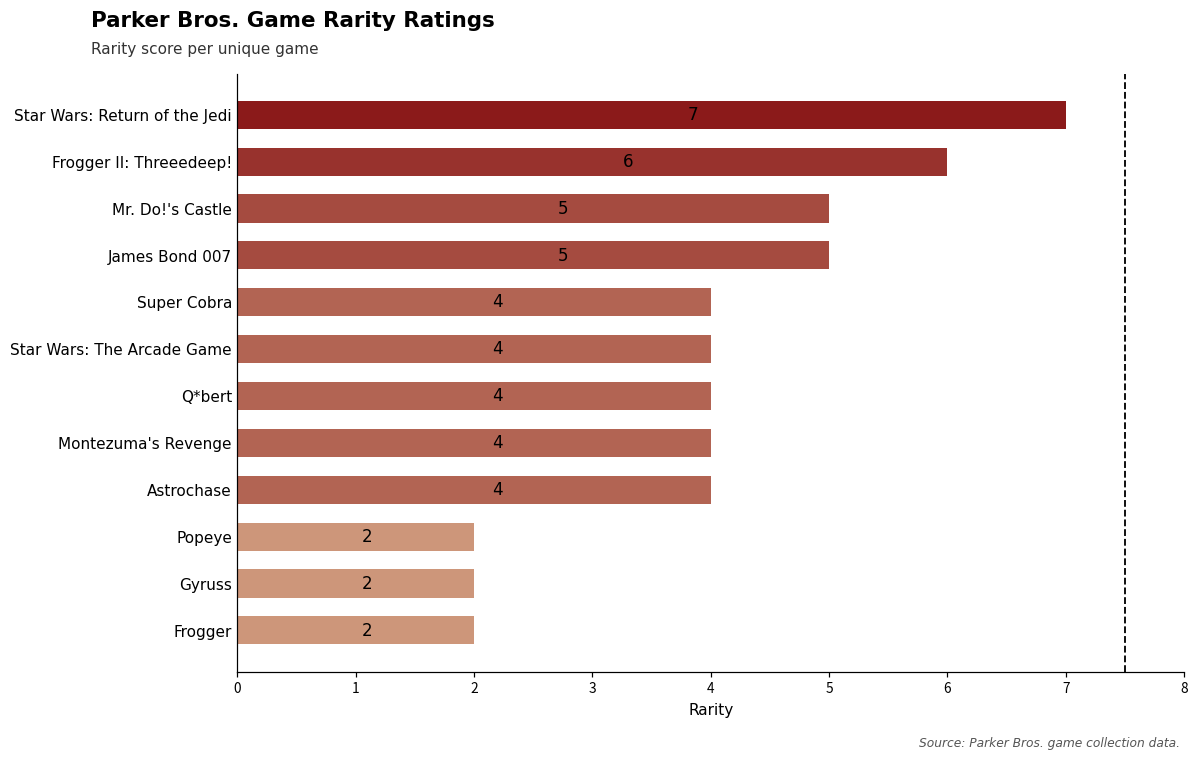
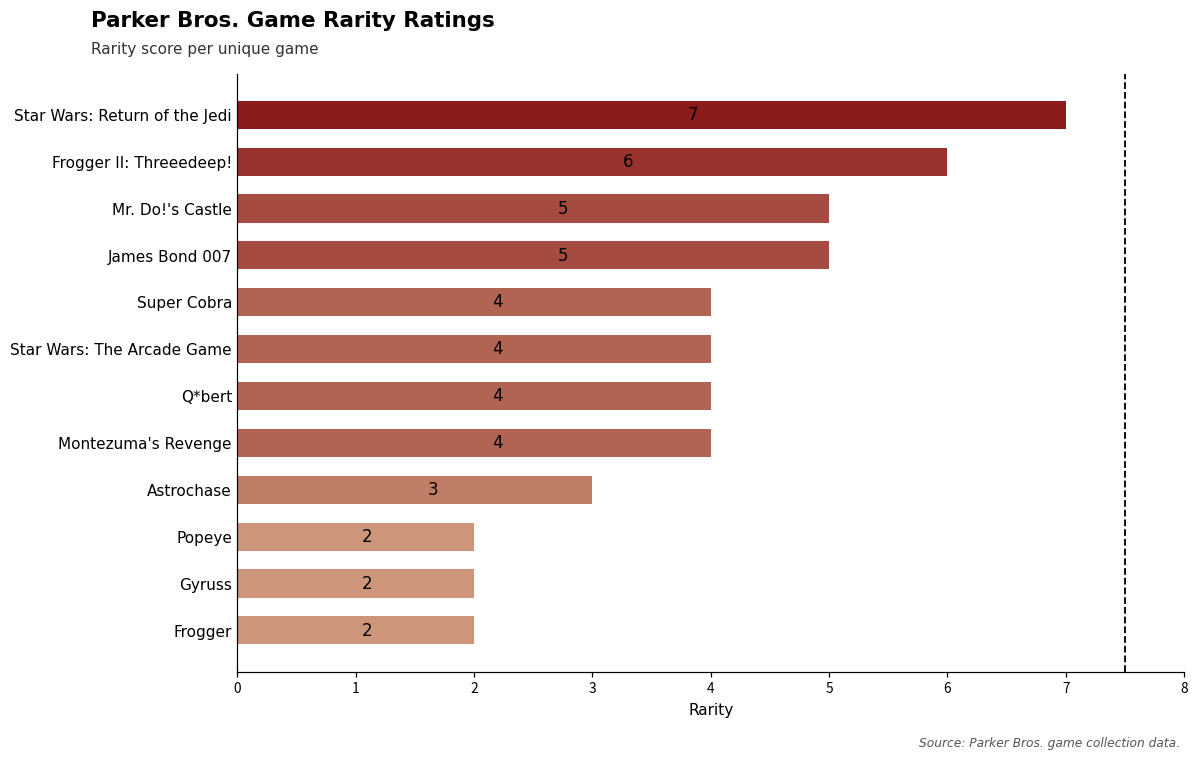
Astrochase: 4 -> 3
